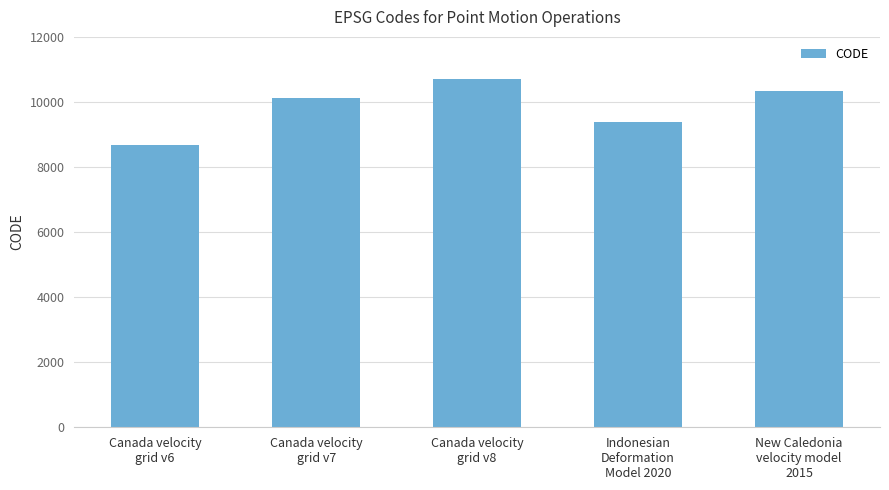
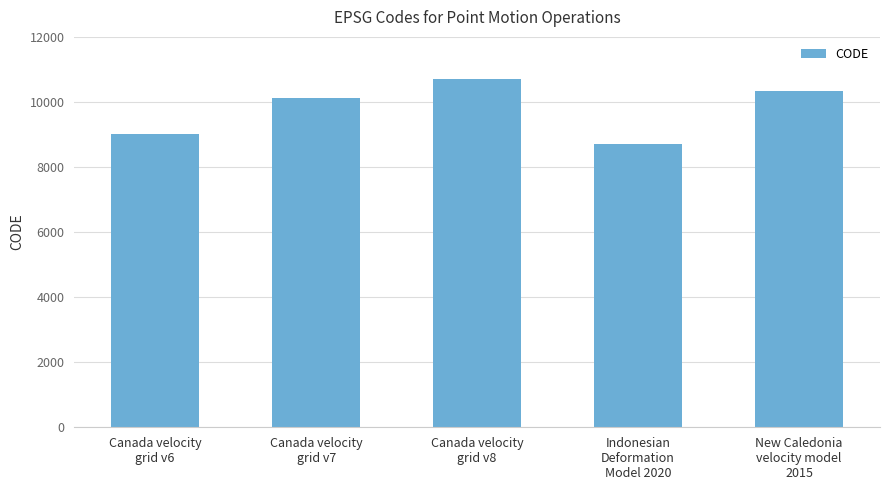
Canada velocity grid v6: 8700 -> 9000
Indonesian Deformation Model 2020: 9400 -> 8700
